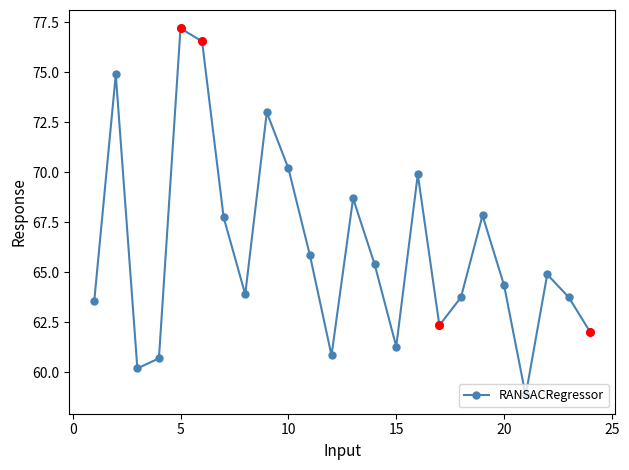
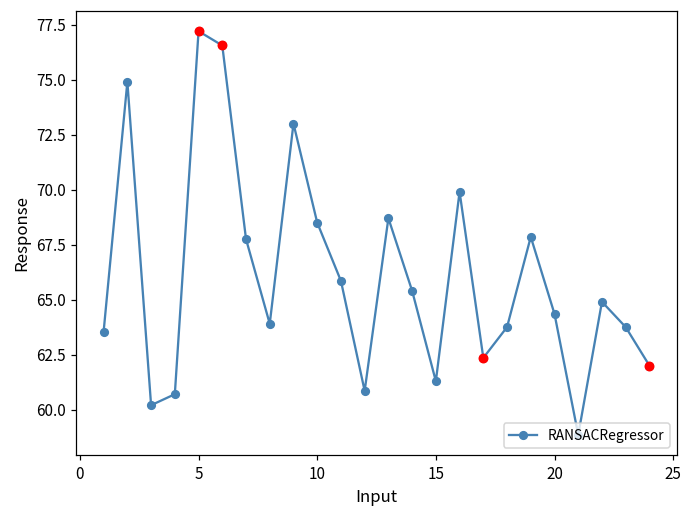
RANSACRegressor, 10: 70.2 -> 68.5
